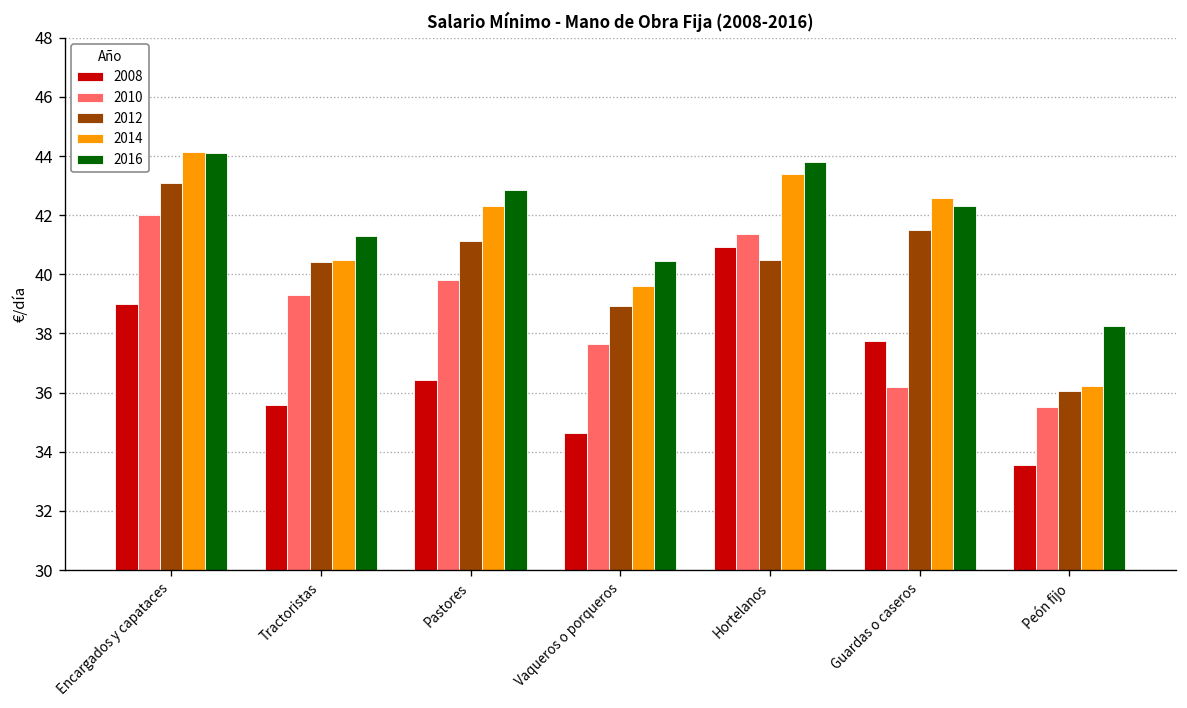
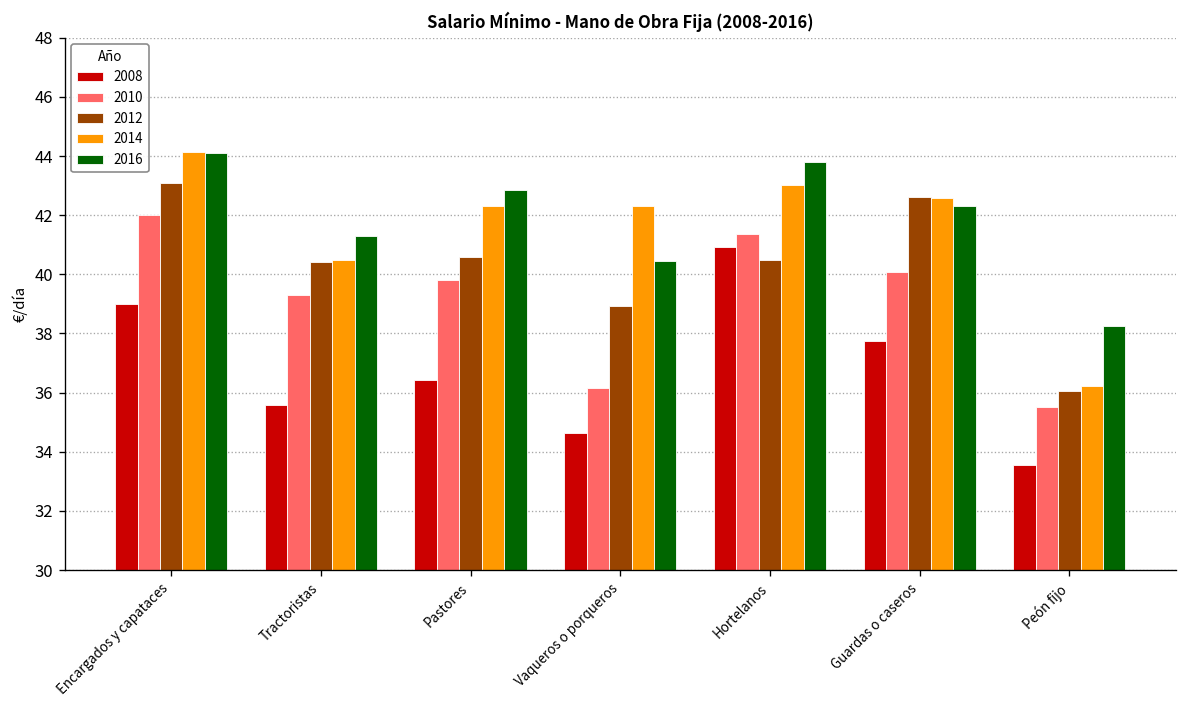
2012, Pastores: 41.1 -> 40.6
2010, Vaqueros o porqueros: 37.7 -> 36.1
2014, Vaqueros o porqueros: 39.6 -> 42.3
2014, Hortelanos: 43.4 -> 43.0
2010, Guardas o caseros: 36.2 -> 40.1
2012, Guardas o caseros: 41.5 -> 42.6
